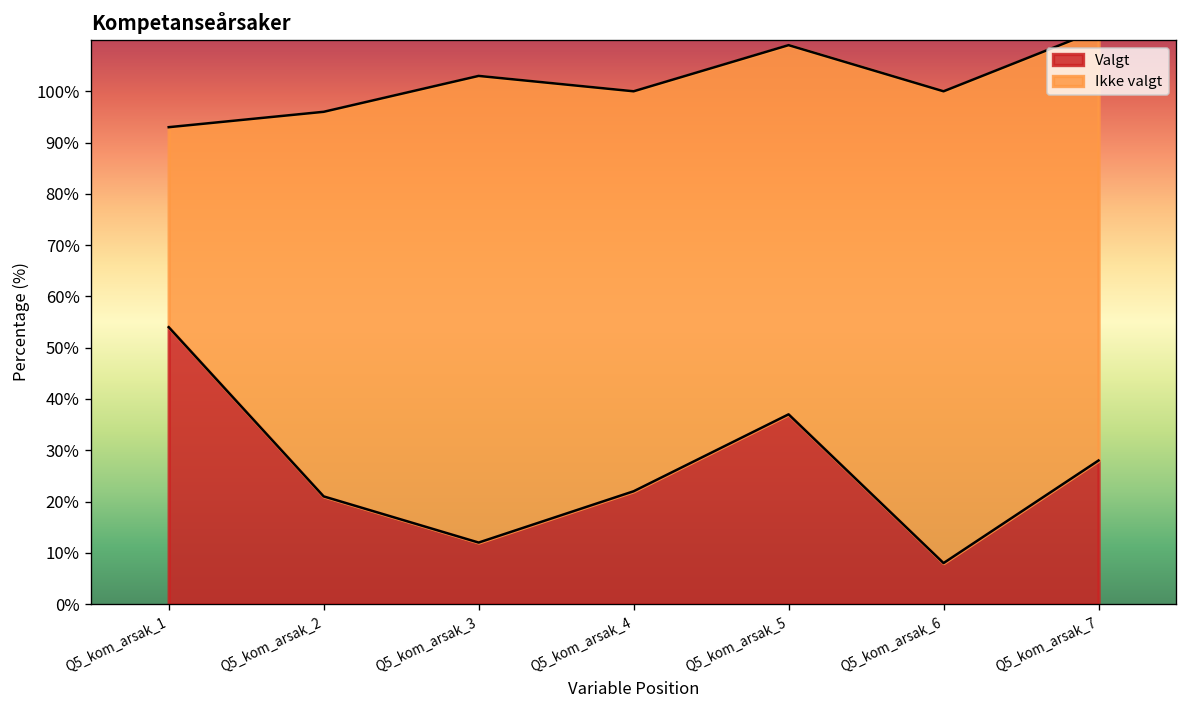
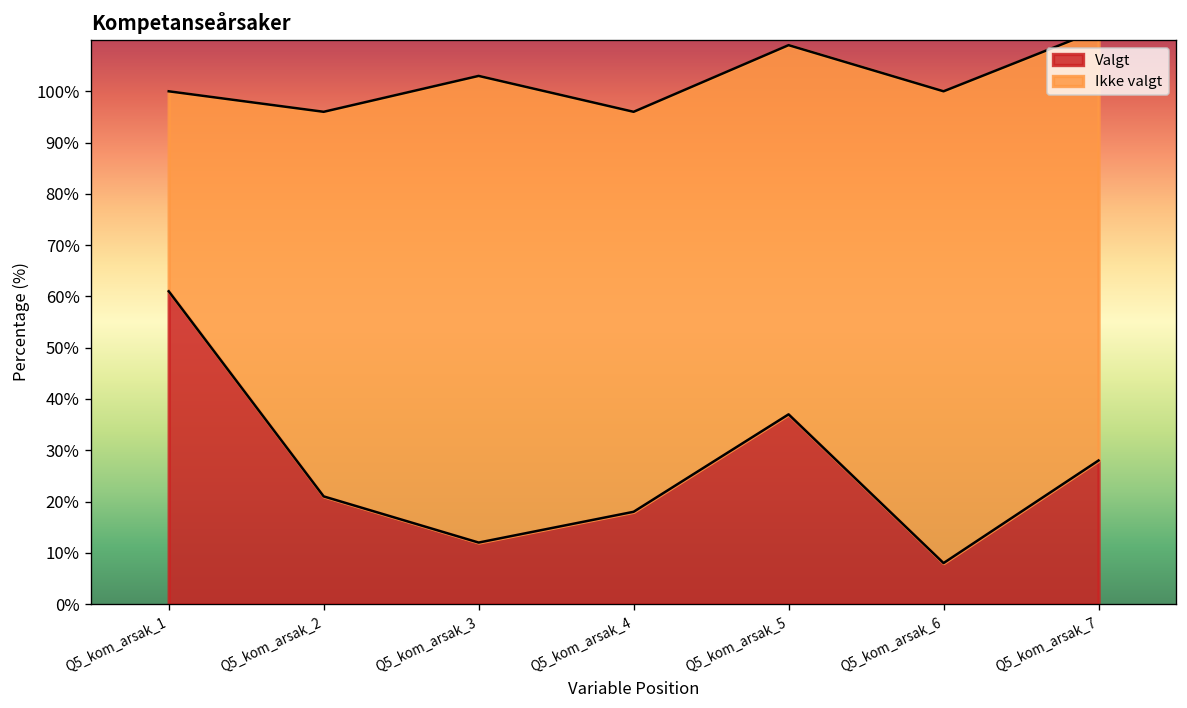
Valgt, Q5_kom_arsak_1: 54% -> 61%
Valgt, Q5_kom_arsak_4: 22% -> 18%
